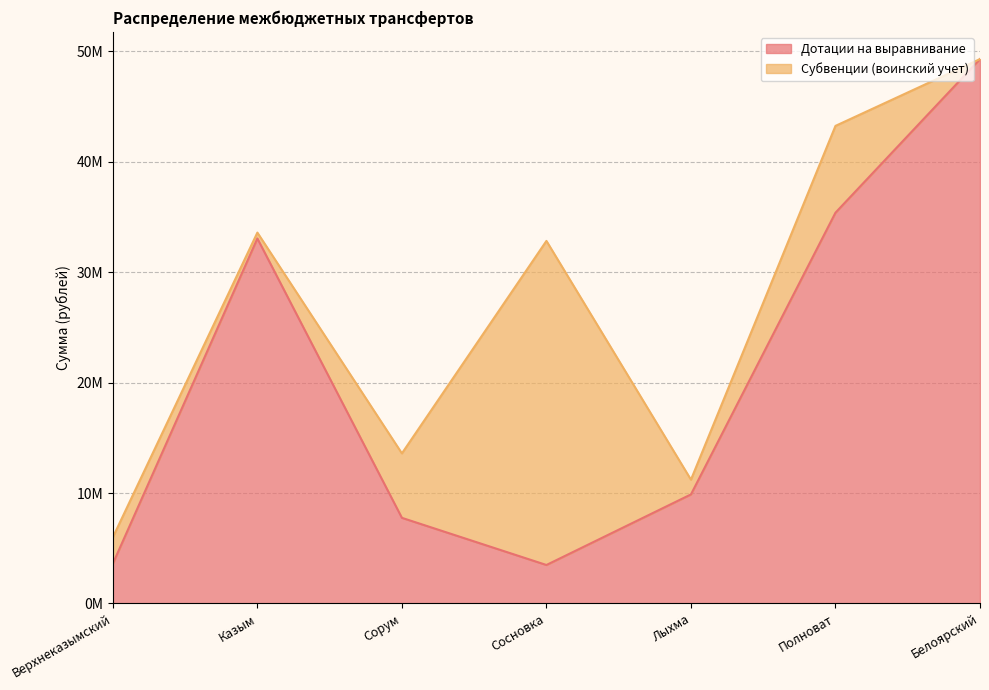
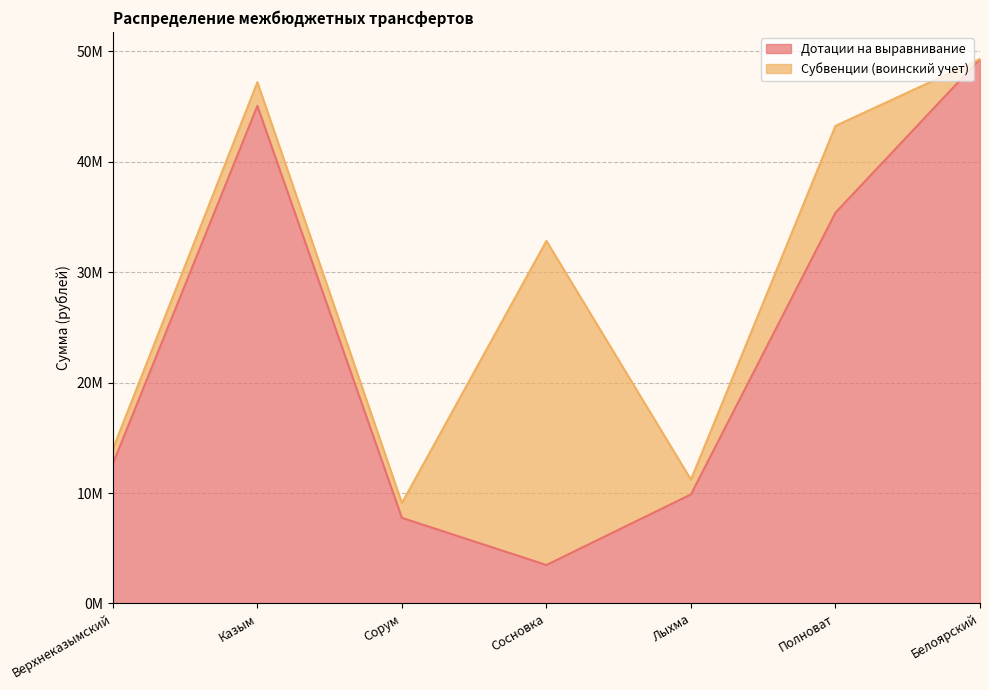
Дотации на выравнивание, Верхнеказымский: 3600000 -> 12600000
Субвенции (воинский учет), Верхнеказымский: 2400000 -> 1300000
Дотации на выравнивание, Казым: 33100000 -> 45100000
Субвенции (воинский учет), Казым: 500000 -> 2100000
Субвенции (воинский учет), Сорум: 5800000 -> 1300000
